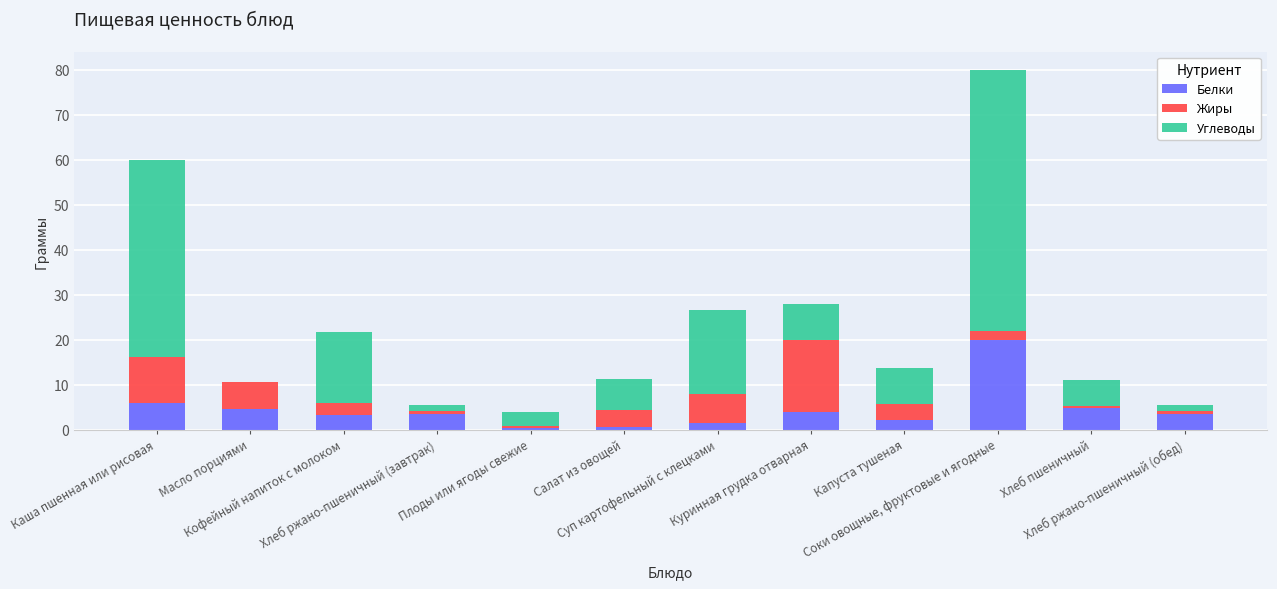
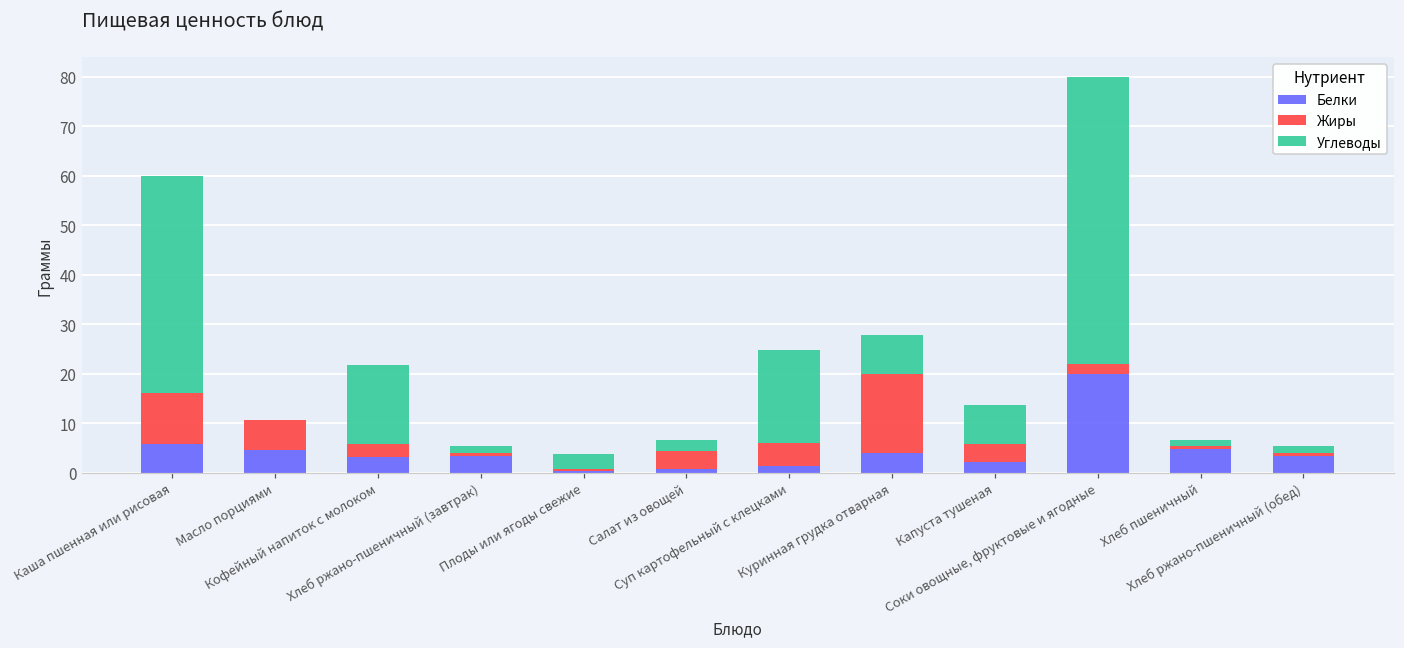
Углеводы, Салат из овощей: 7 -> 2
Жиры, Суп картофельный с клецками: 7 -> 5
Углеводы, Хлеб пшеничный: 6 -> 1
